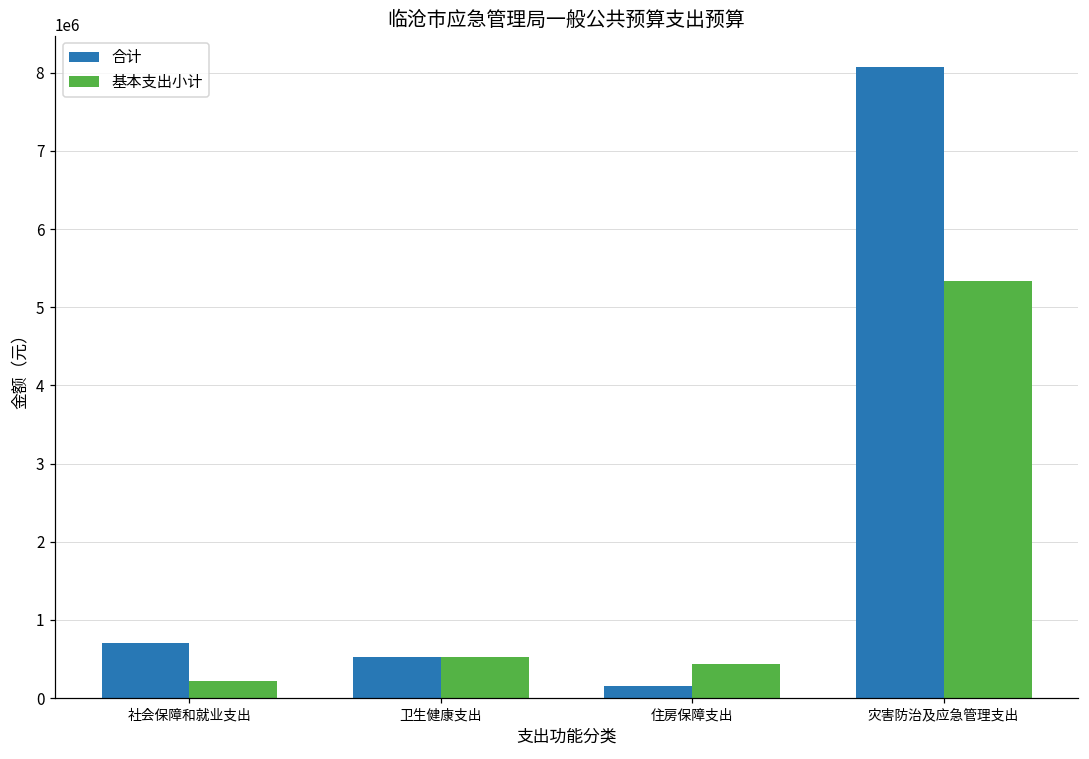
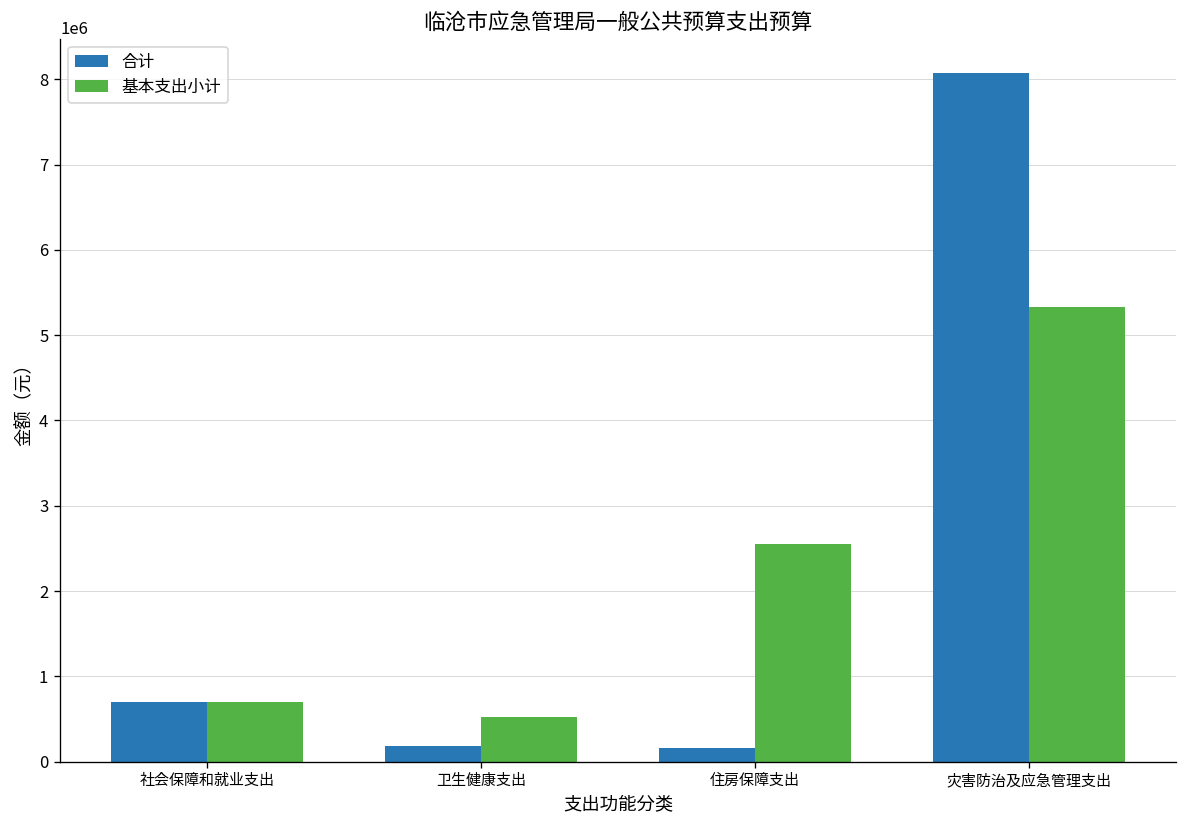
基本支出小计, 社会保障和就业支出: 200000 -> 700000
合计, 卫生健康支出: 500000 -> 200000
基本支出小计, 住房保障支出: 400000 -> 2600000
